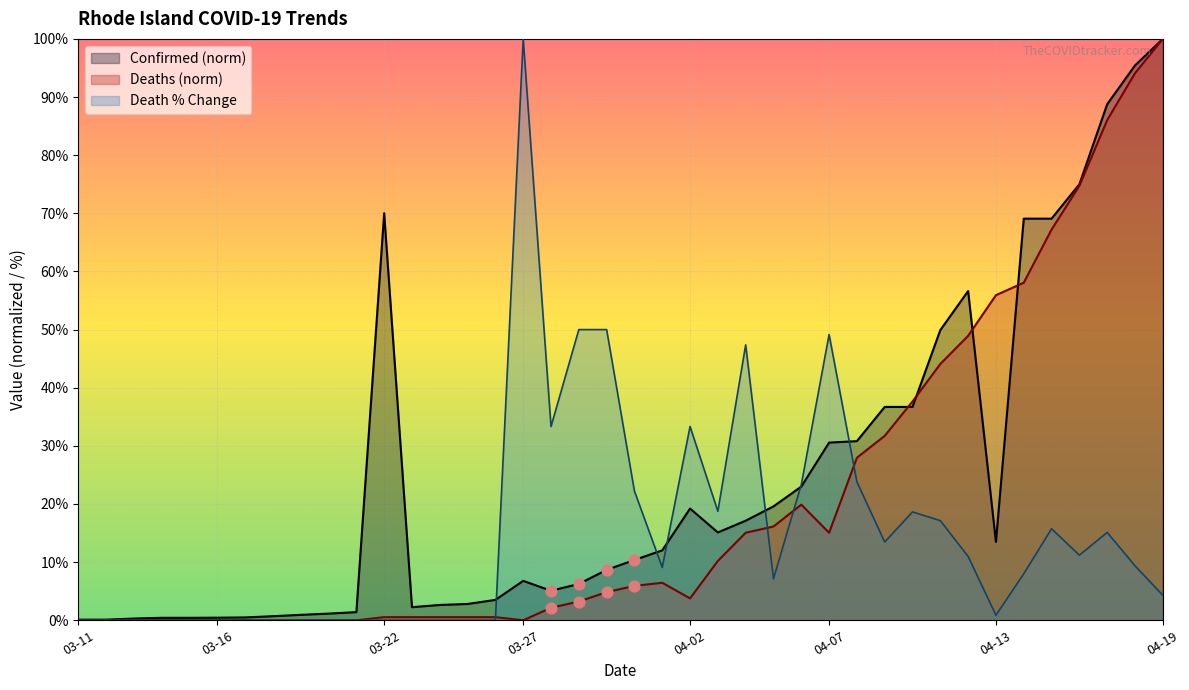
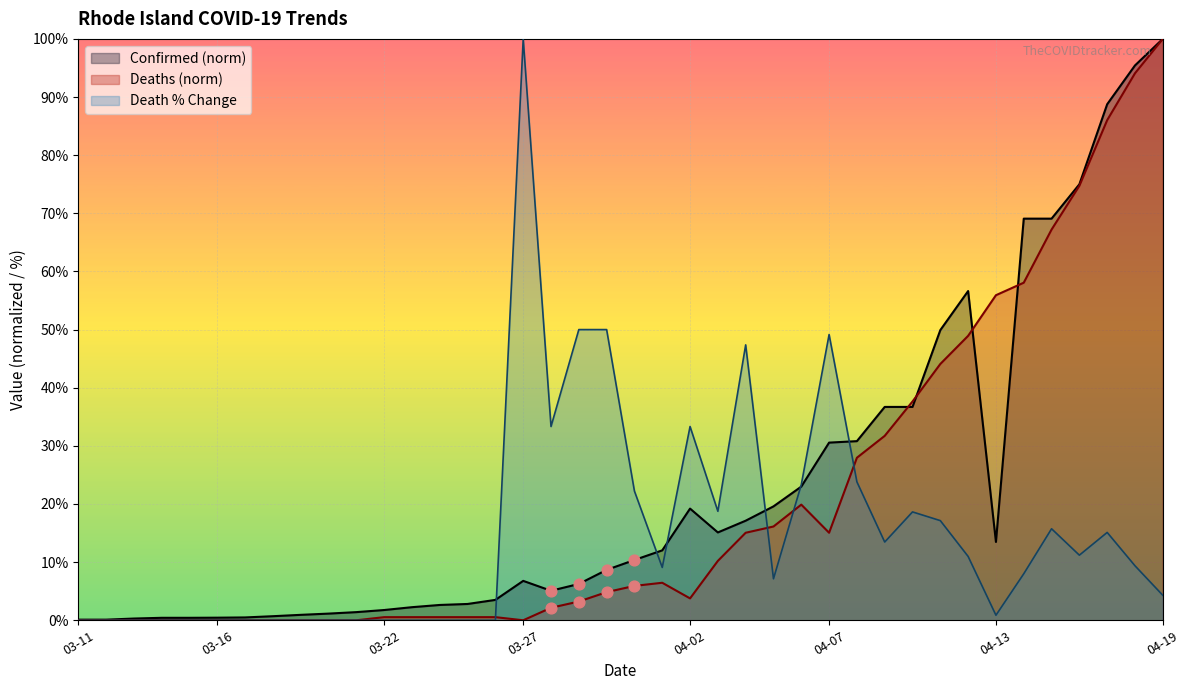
Confirmed (norm), 03-22: 70% -> 2%
